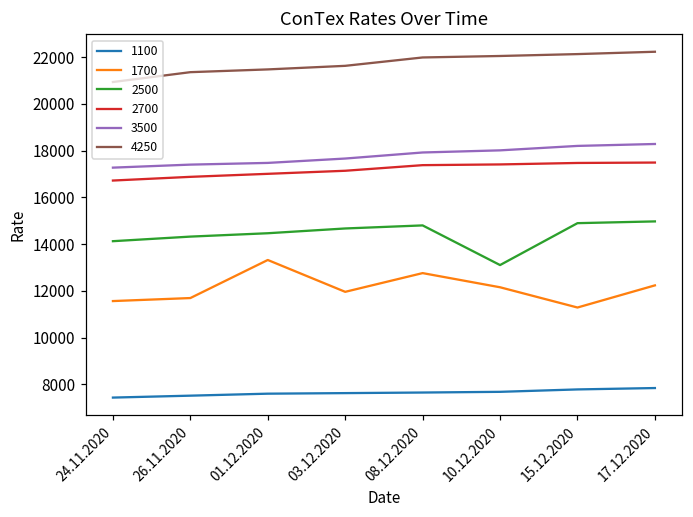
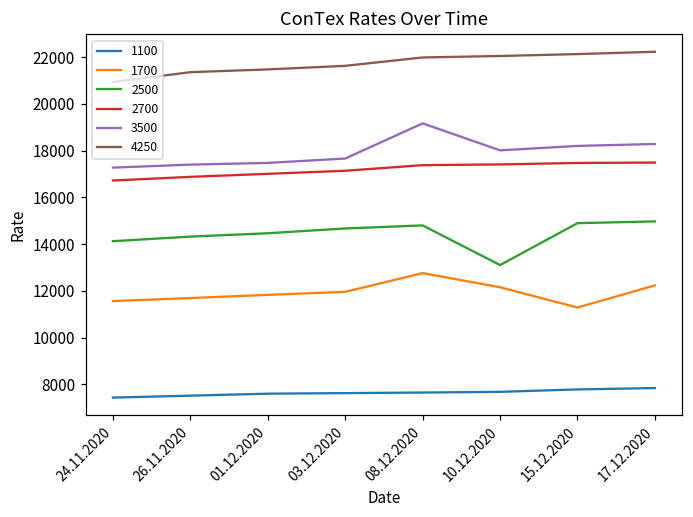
1700, 01.12.2020: 13300 -> 11800
3500, 08.12.2020: 17900 -> 19200
